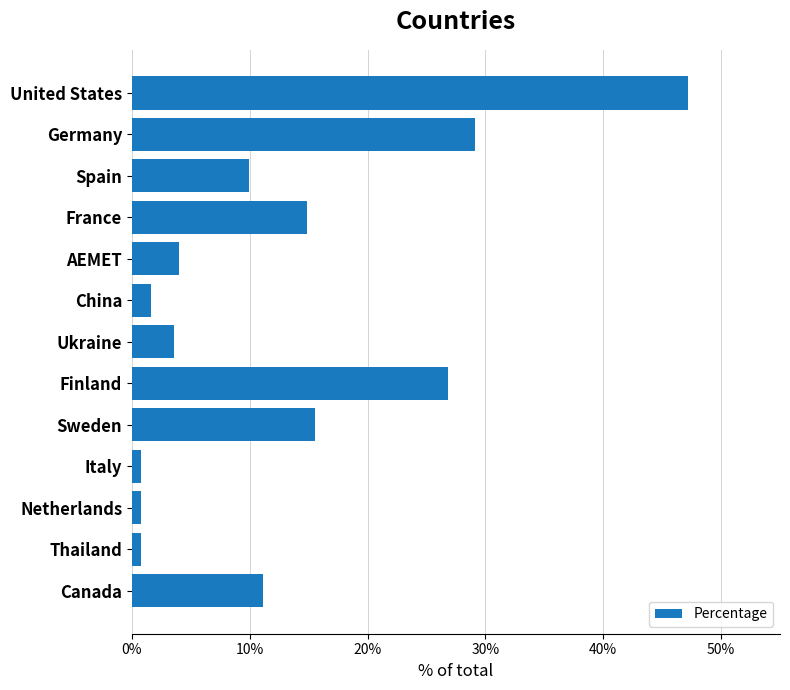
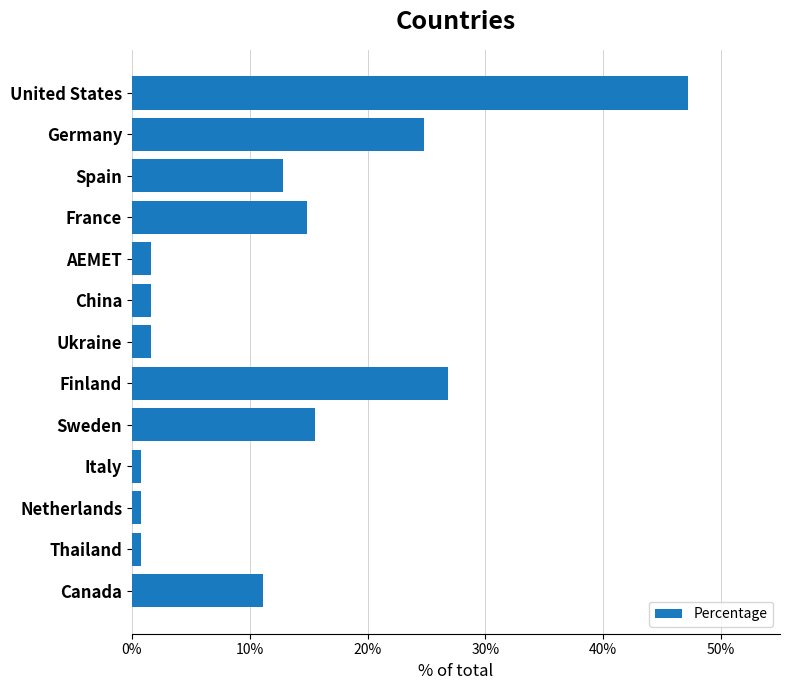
Germany: 29.1% -> 24.8%
Spain: 9.9% -> 12.8%
AEMET: 4.0% -> 1.6%
Ukraine: 3.6% -> 1.6%
